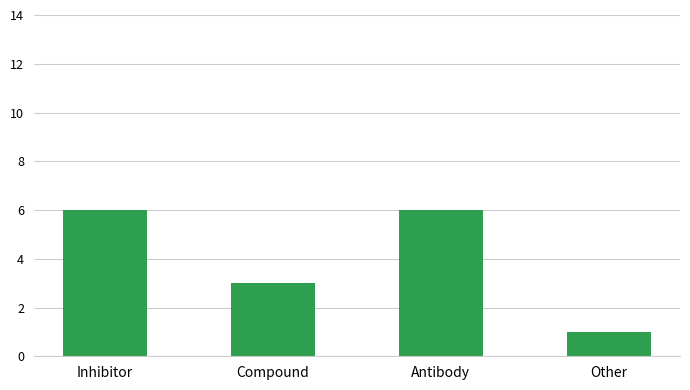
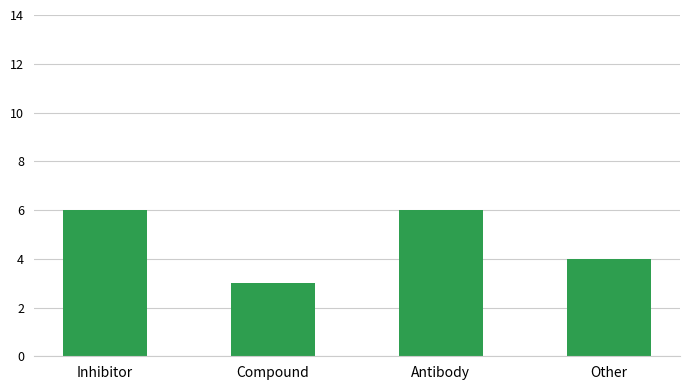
Other: 1 -> 4
